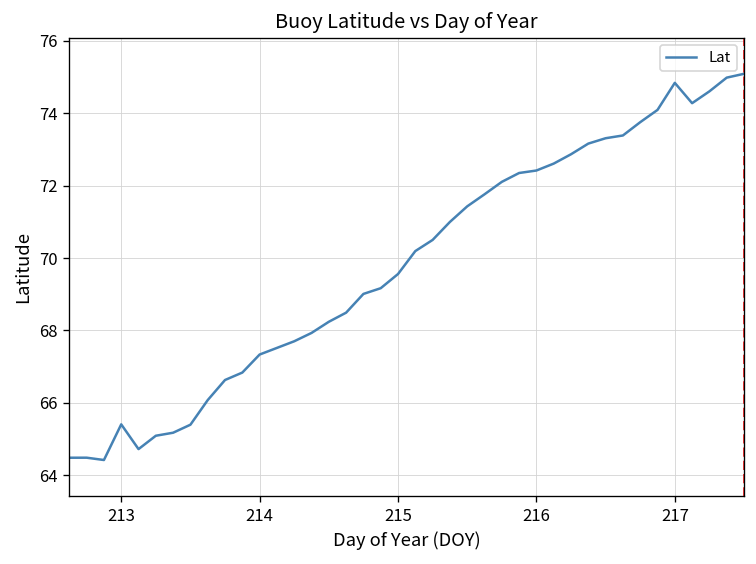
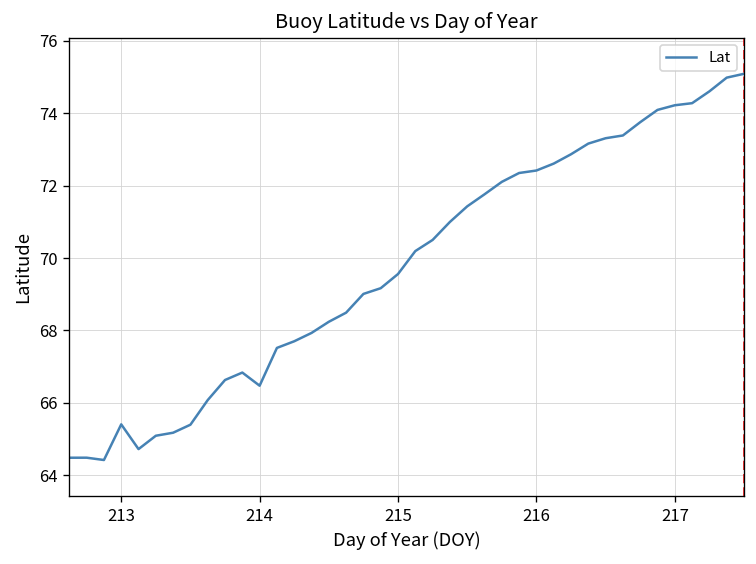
214: 67.3 -> 66.5
217: 74.8 -> 74.2
